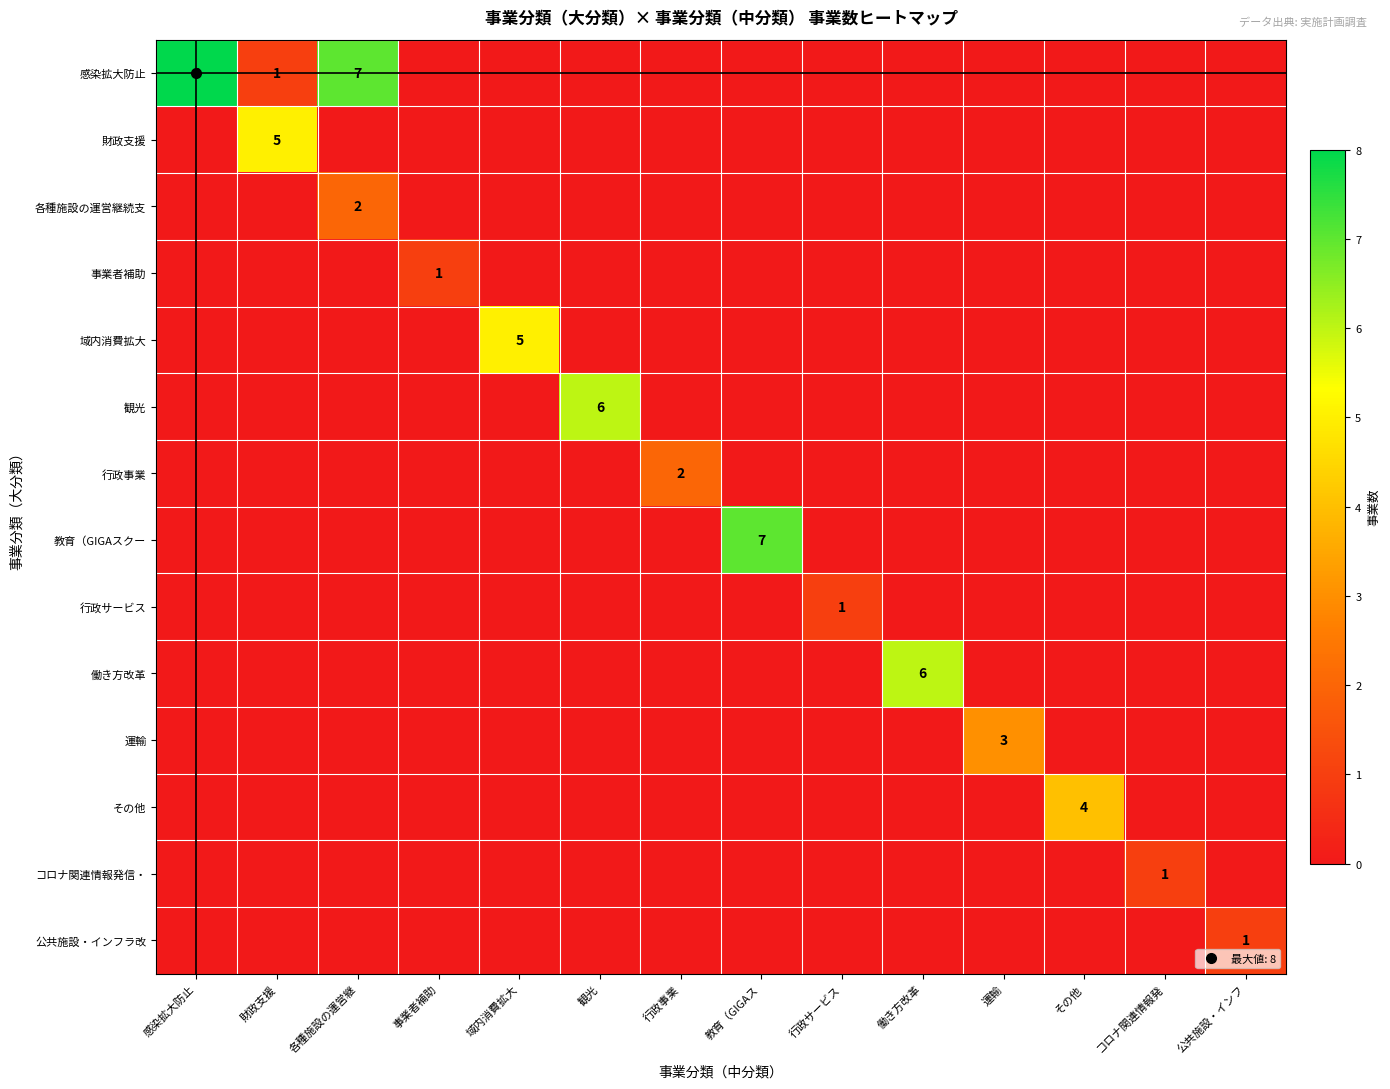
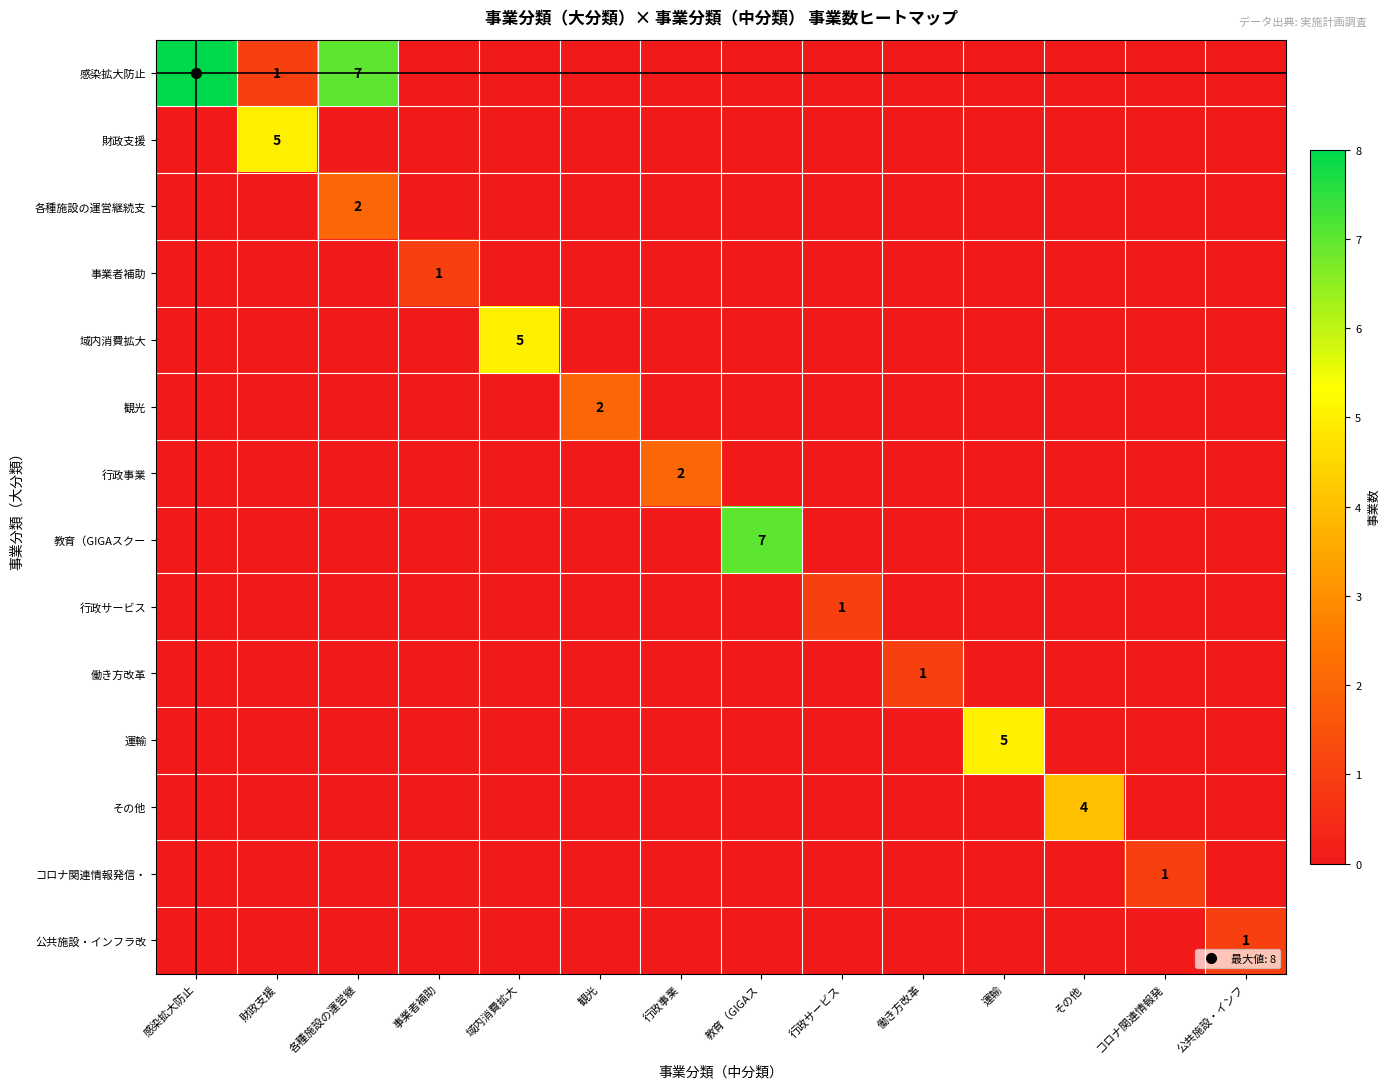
観光, 観光: 6 -> 2
働き方改革, 働き方改革: 6 -> 1
運輸, 運輸: 3 -> 5
